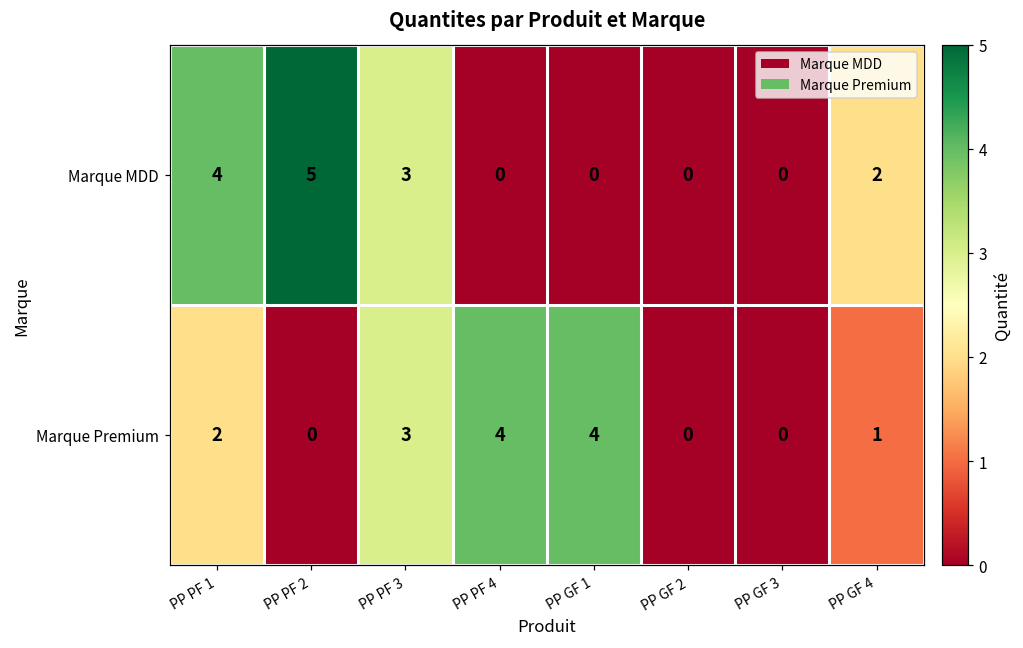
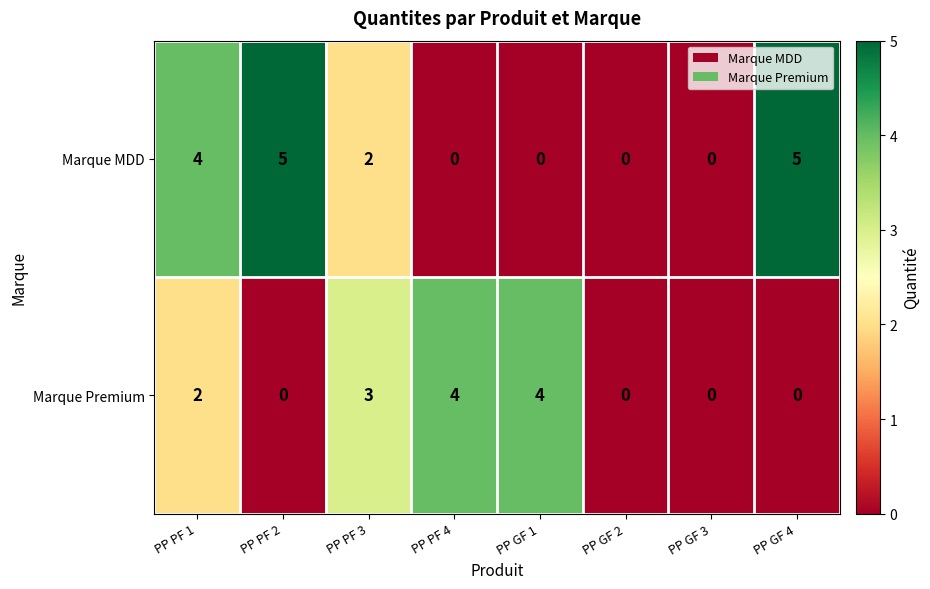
Marque MDD, PP PF 3: 3 -> 2
Marque MDD, PP GF 4: 2 -> 5
Marque Premium, PP GF 4: 1 -> 0
